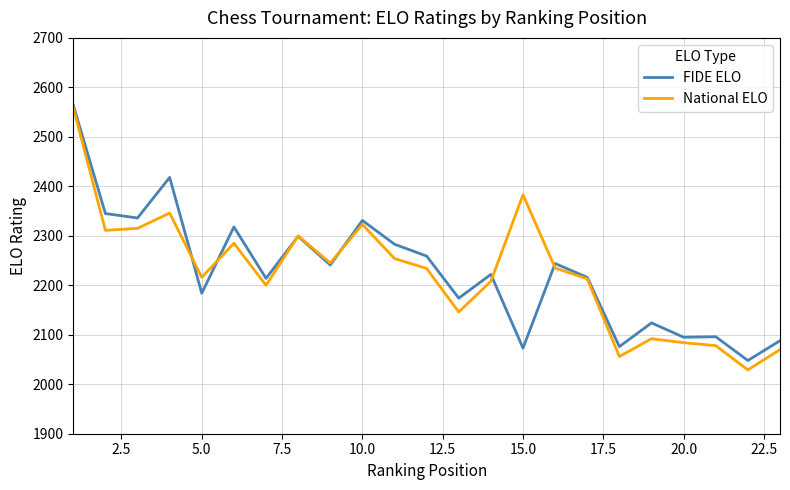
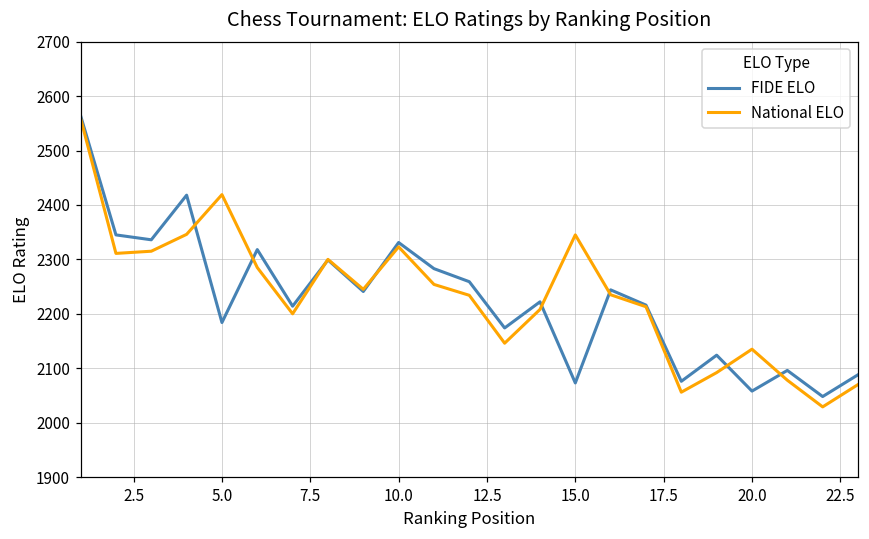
National ELO, 5.0: 2220 -> 2420
National ELO, 15.0: 2380 -> 2350
FIDE ELO, 20.0: 2100 -> 2060
National ELO, 20.0: 2080 -> 2140
